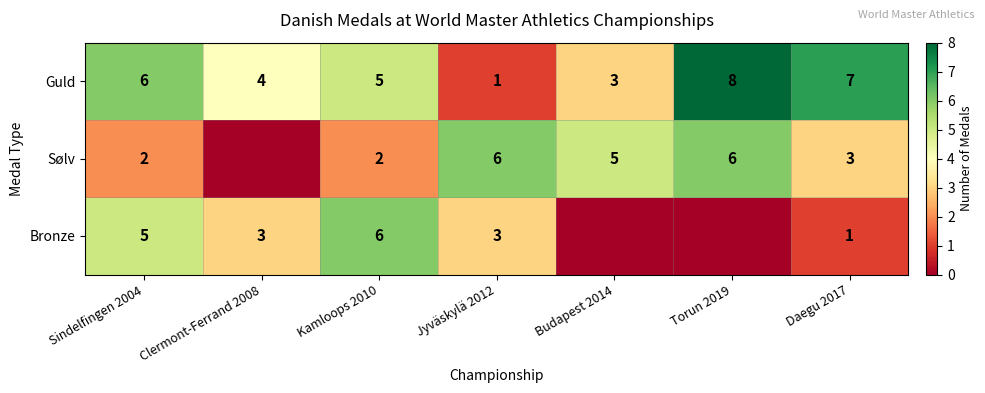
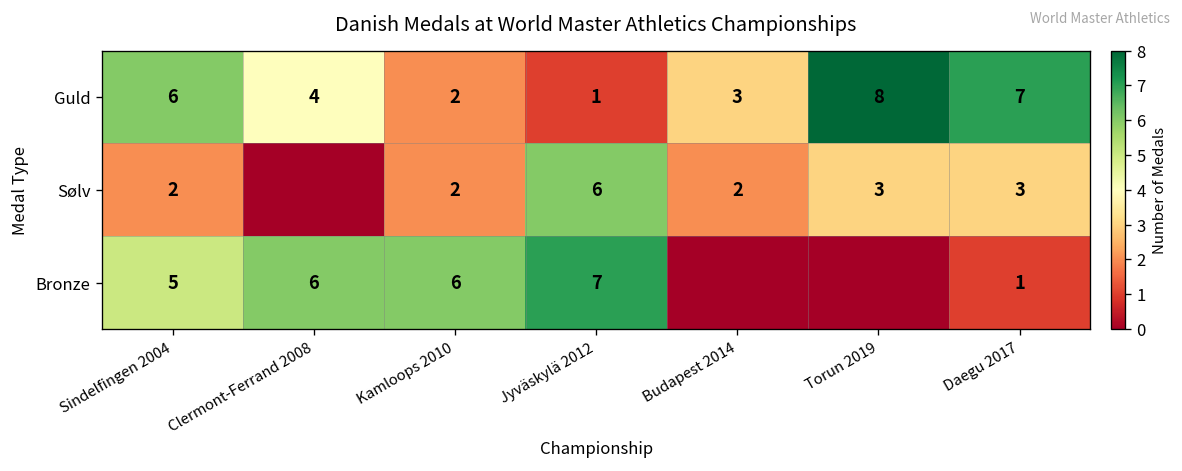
Guld, Kamloops 2010: 5 -> 2
Sølv, Budapest 2014: 5 -> 2
Sølv, Torun 2019: 6 -> 3
Bronze, Clermont-Ferrand 2008: 3 -> 6
Bronze, Jyväskylä 2012: 3 -> 7
